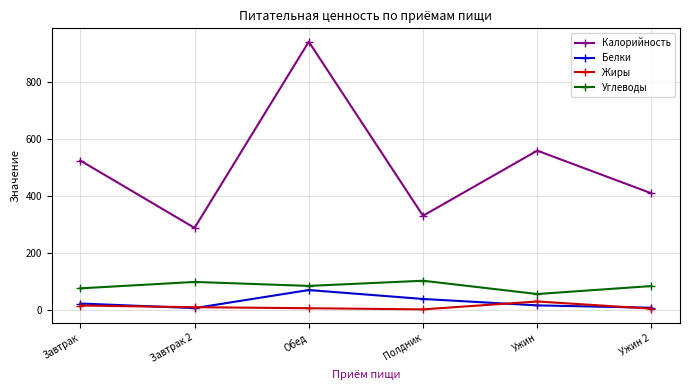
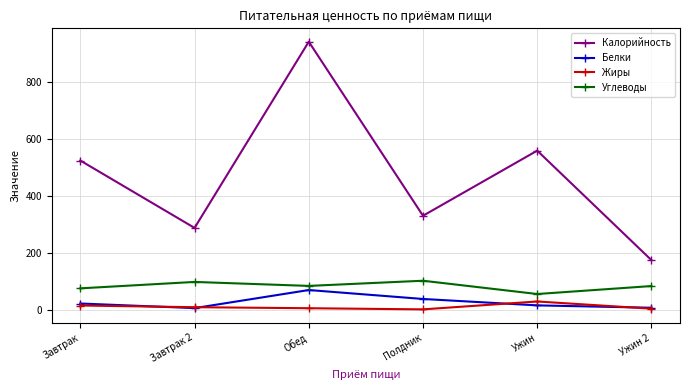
Калорийность, Ужин 2: 410 -> 180
